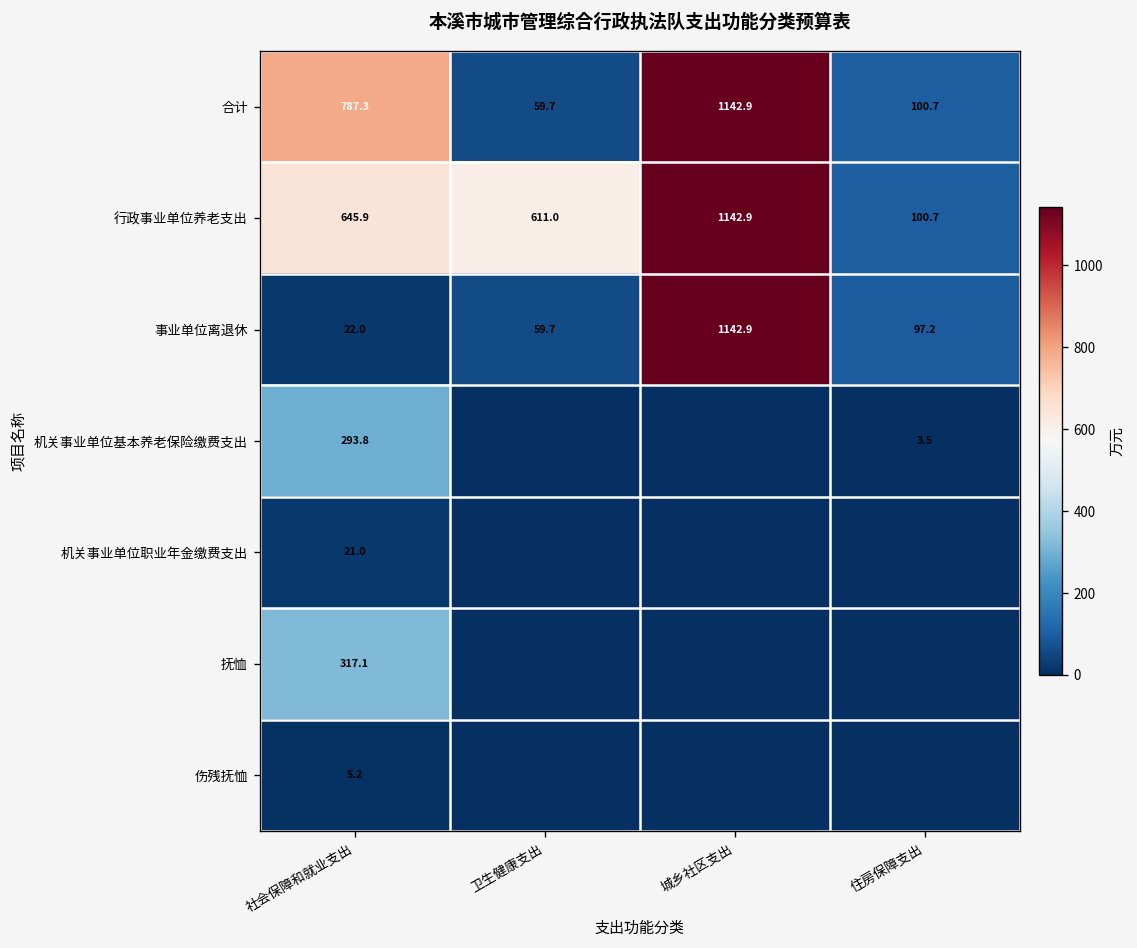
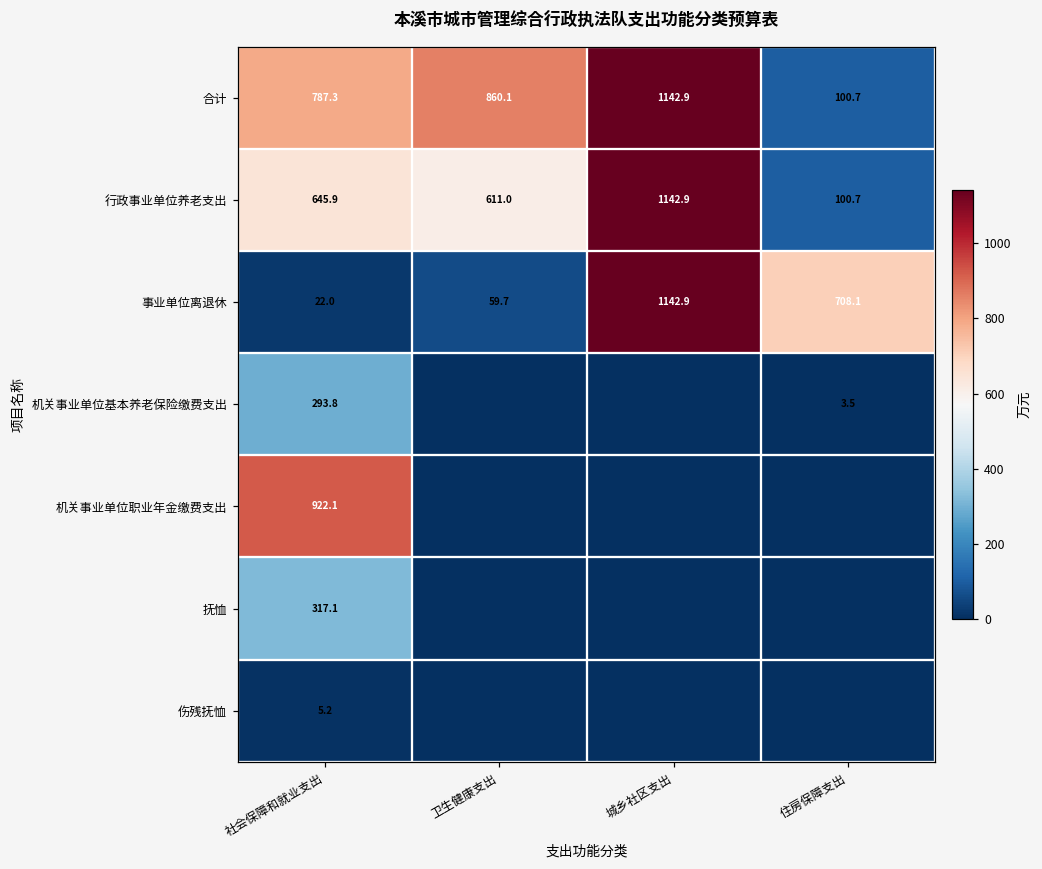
合计, 卫生健康支出: 59.7 -> 860.1
事业单位离退休, 住房保障支出: 97.2 -> 708.1
机关事业单位职业年金缴费支出, 社会保障和就业支出: 21.0 -> 922.1
